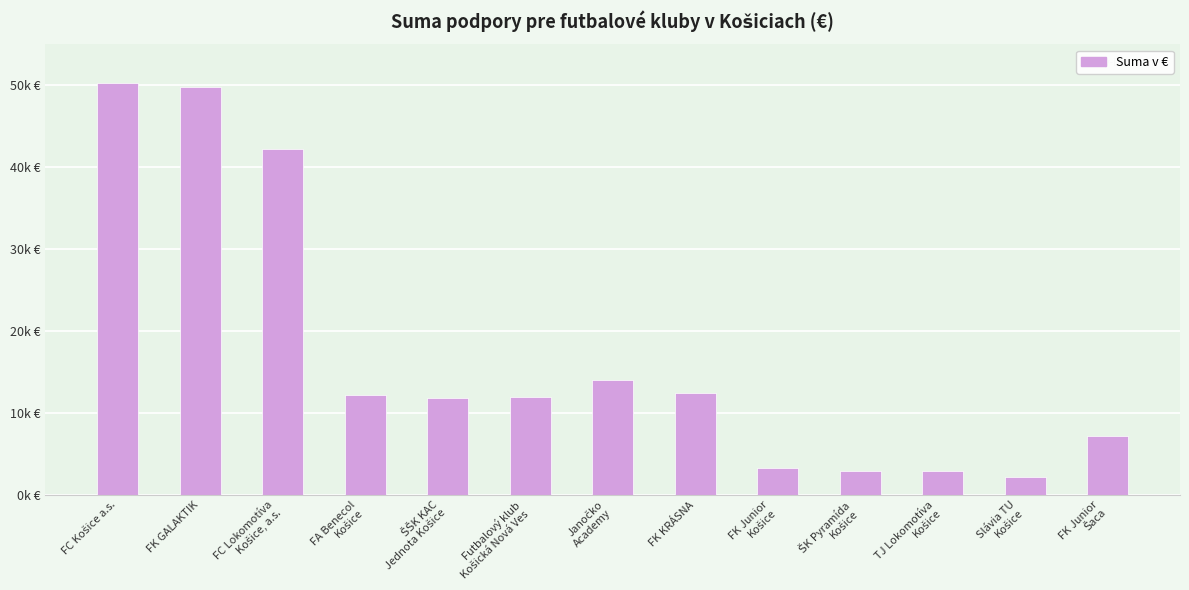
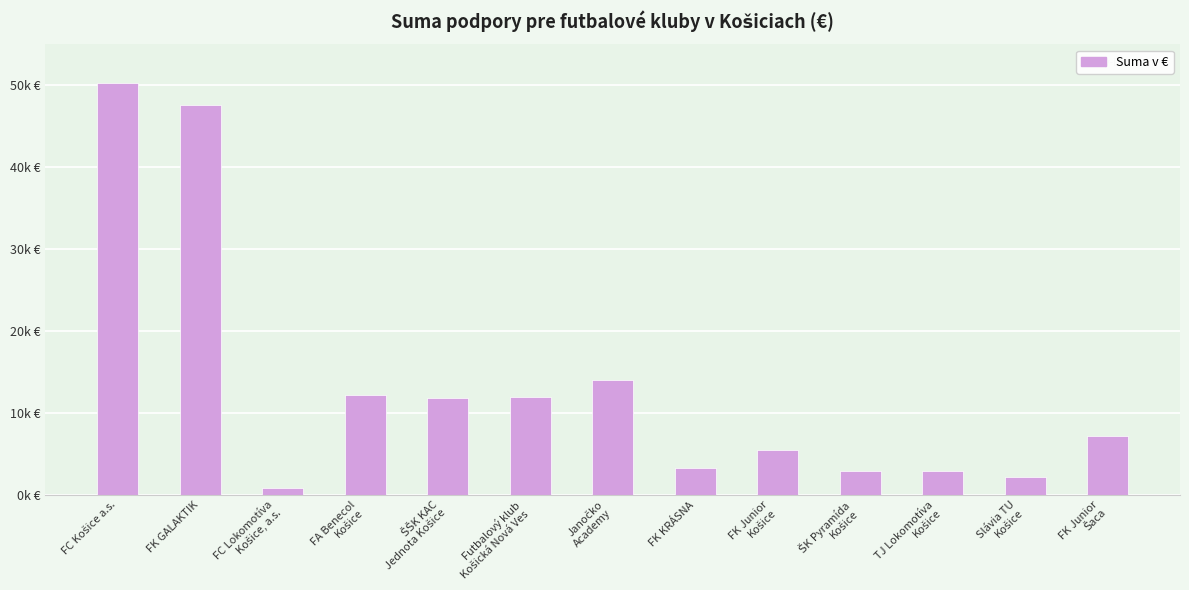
FK GALAKTIK: 50k € -> 48k €
FC Lokomotíva Košice, a.s.: 42k € -> 1k €
FK KRÁSNA: 12k € -> 3k €
FK Junior Košice: 3k € -> 5k €
